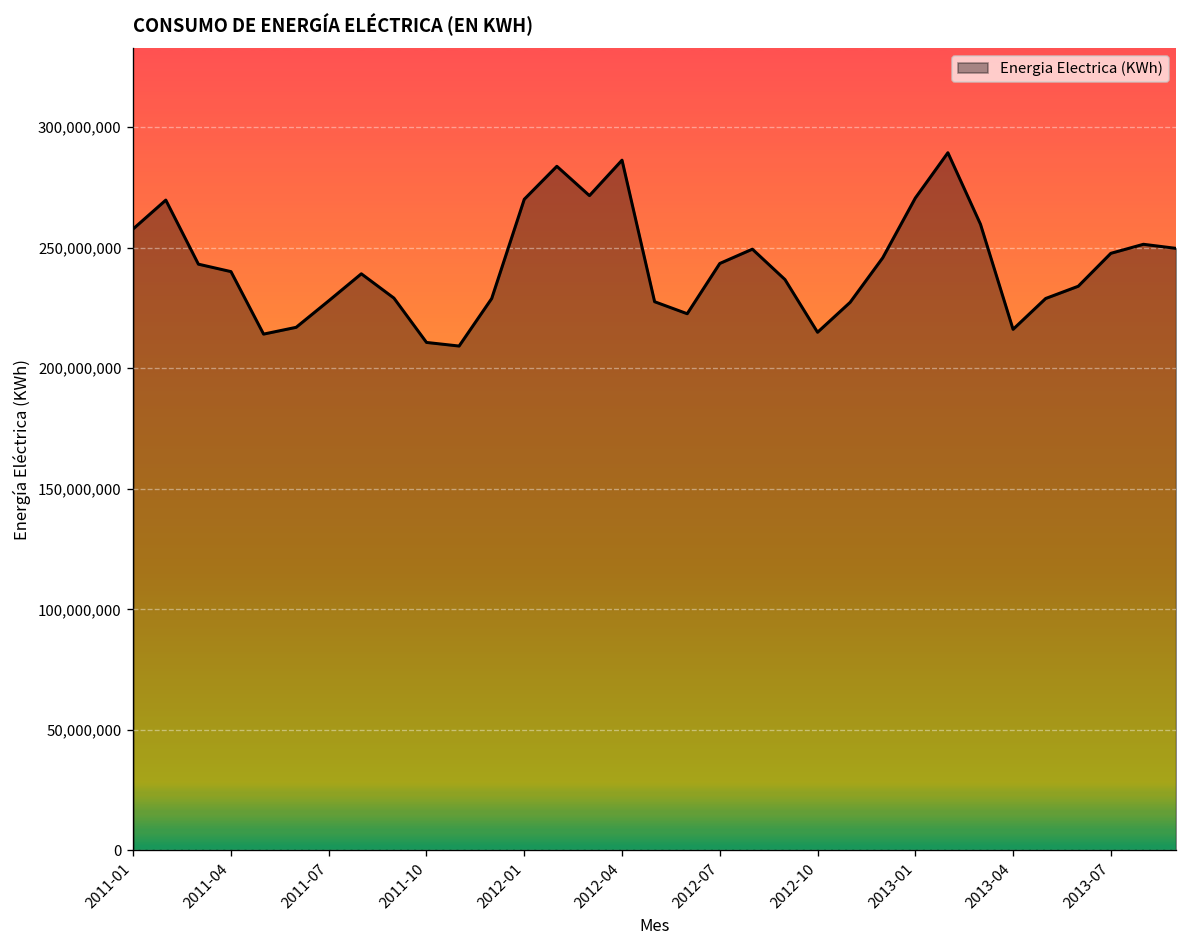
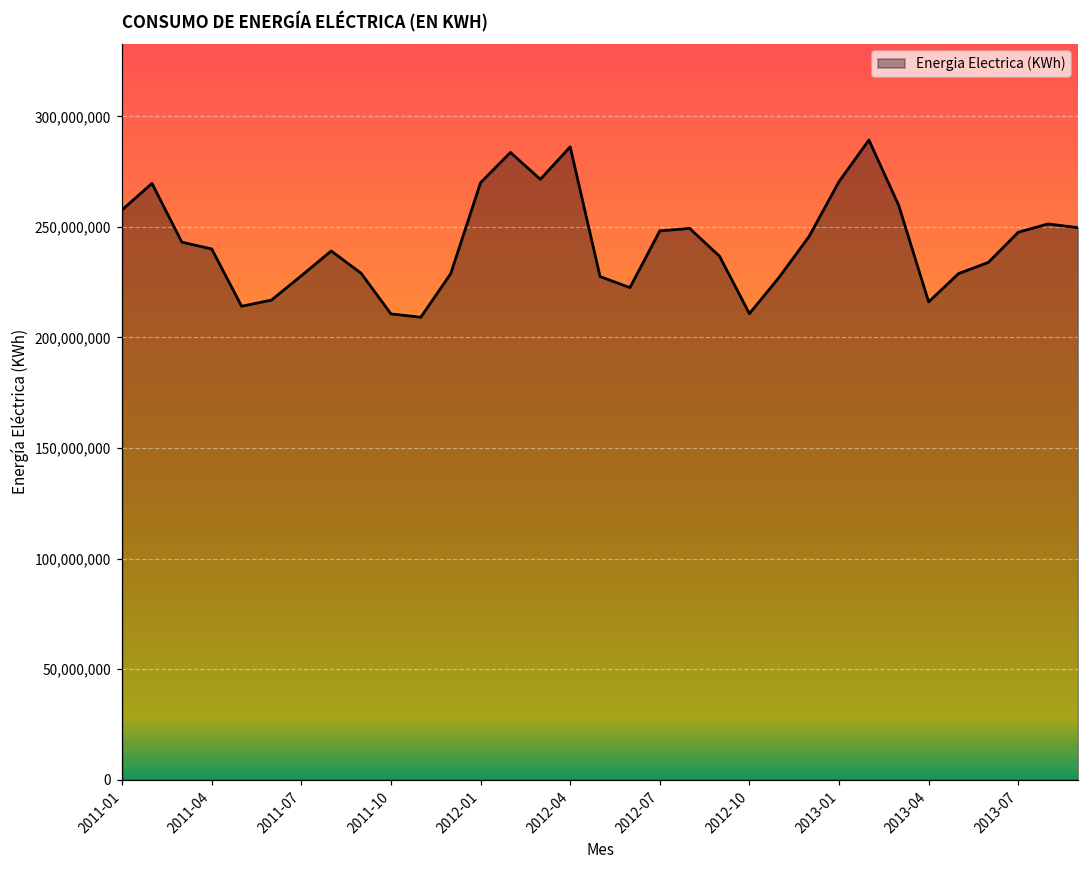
2012-07: 243,000,000 -> 248,000,000
2012-10: 215,000,000 -> 211,000,000
